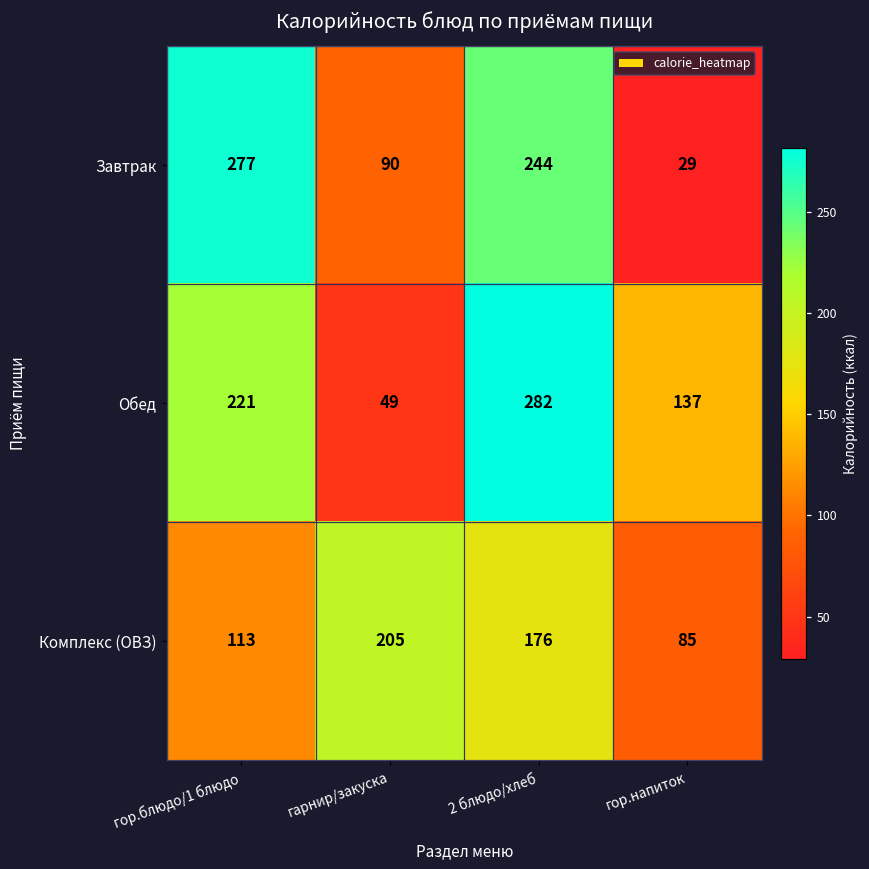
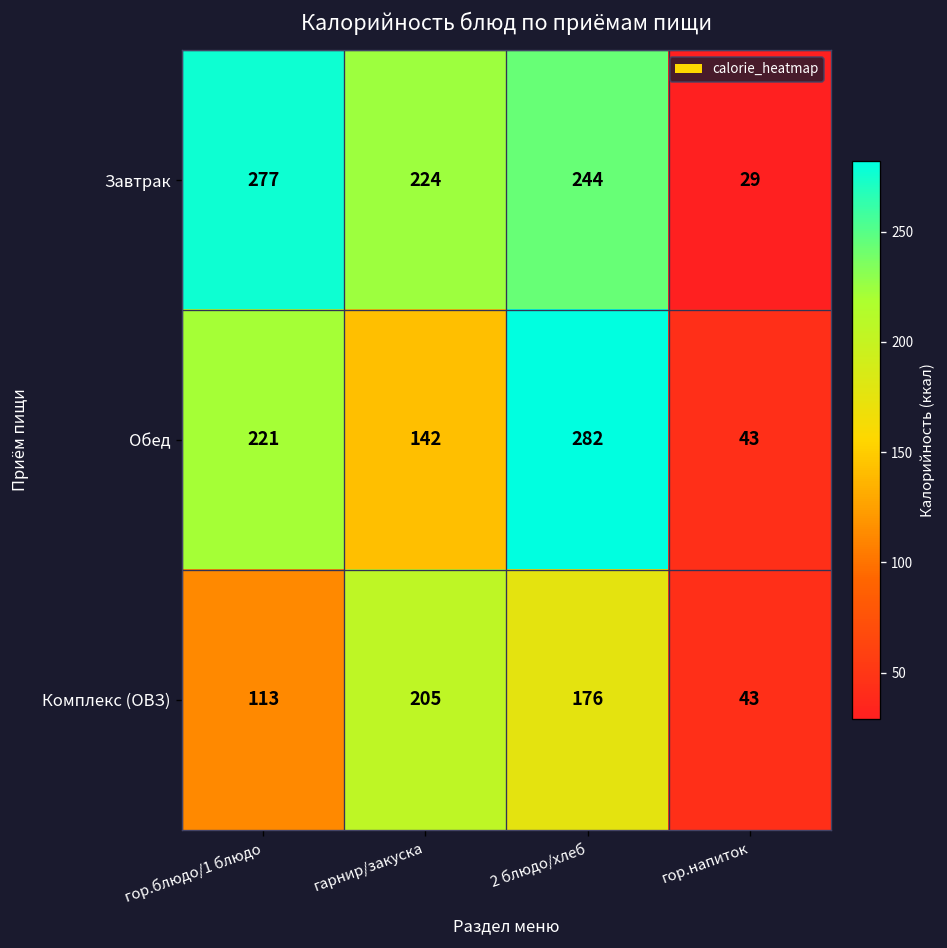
Завтрак, гарнир/закуска: 90 -> 224
Обед, гарнир/закуска: 49 -> 142
Обед, гор.напиток: 137 -> 43
Комплекс (ОВЗ), гор.напиток: 85 -> 43
